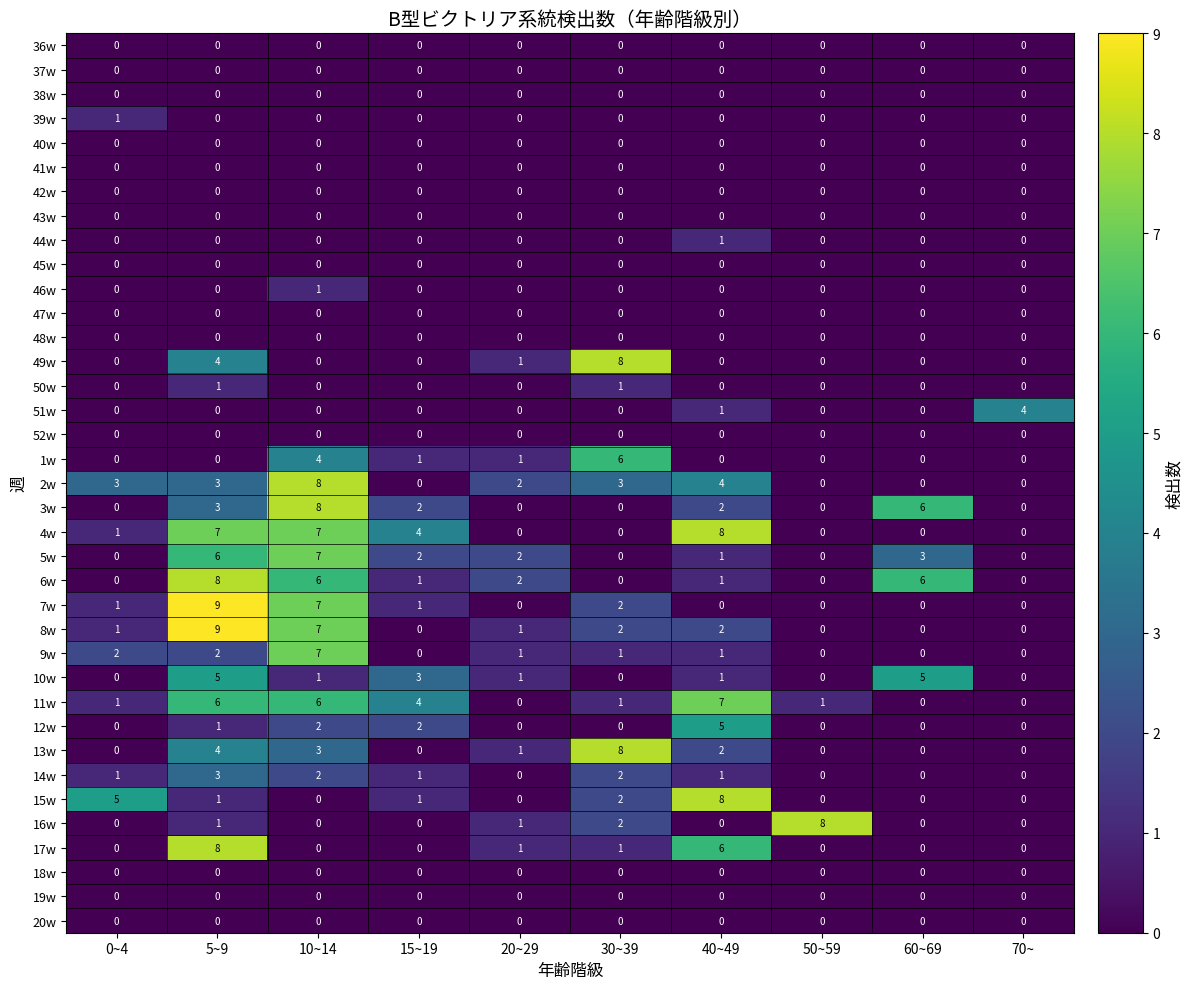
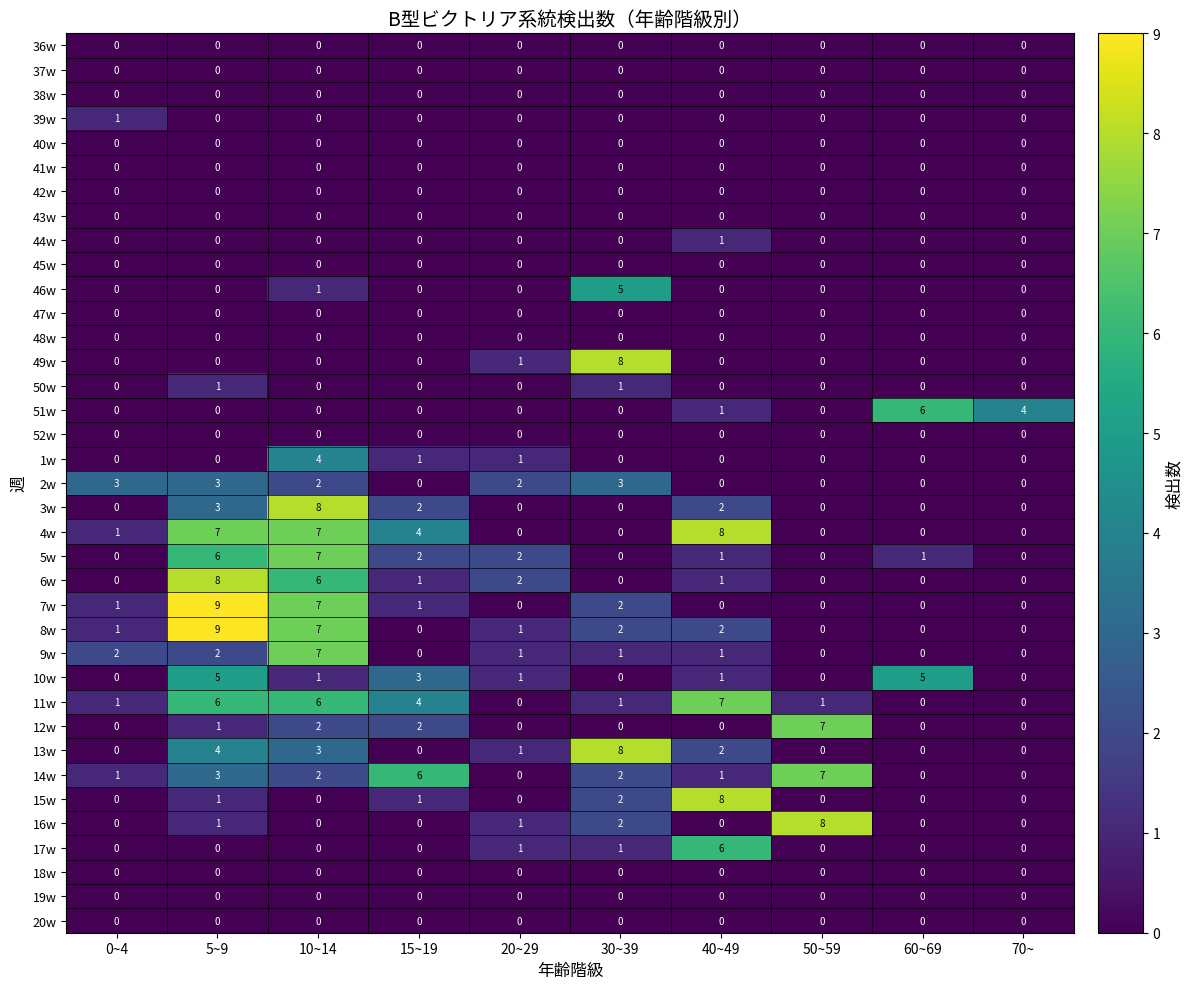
46w, 30~39: 0 -> 5
49w, 5~9: 4 -> 0
51w, 60~69: 0 -> 6
1w, 30~39: 6 -> 0
2w, 10~14: 8 -> 2
2w, 40~49: 4 -> 0
3w, 60~69: 6 -> 0
5w, 60~69: 3 -> 1
6w, 60~69: 6 -> 0
12w, 40~49: 5 -> 0
12w, 50~59: 0 -> 7
14w, 15~19: 1 -> 6
14w, 50~59: 0 -> 7
15w, 0~4: 5 -> 0
17w, 5~9: 8 -> 0
